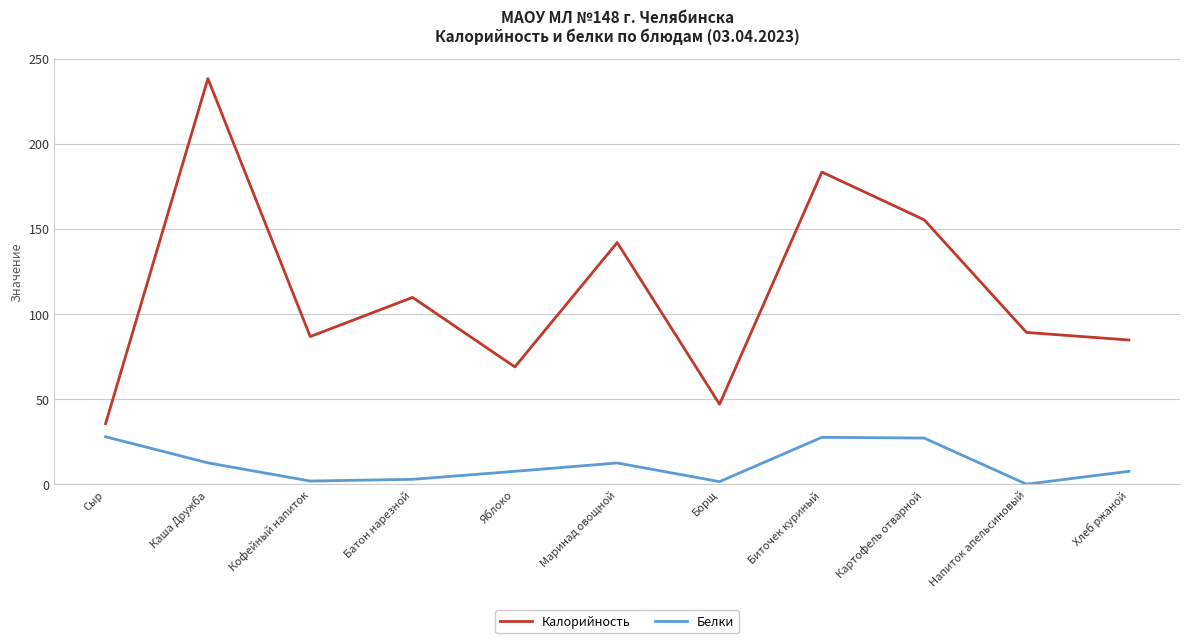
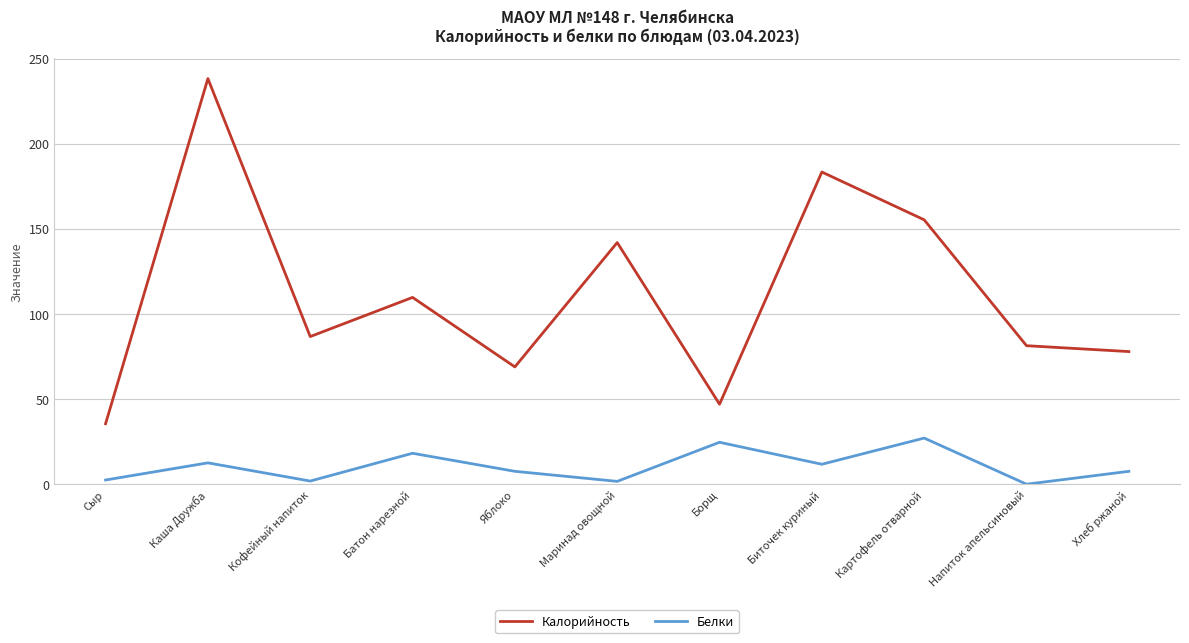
Белки, Сыр: 28 -> 3
Белки, Батон нарезной: 3 -> 18
Белки, Маринад овощной: 13 -> 2
Белки, Борщ: 2 -> 25
Белки, Биточек куриный: 28 -> 12
Калорийность, Напиток апельсиновый: 89 -> 81
Калорийность, Хлеб ржаной: 85 -> 78
